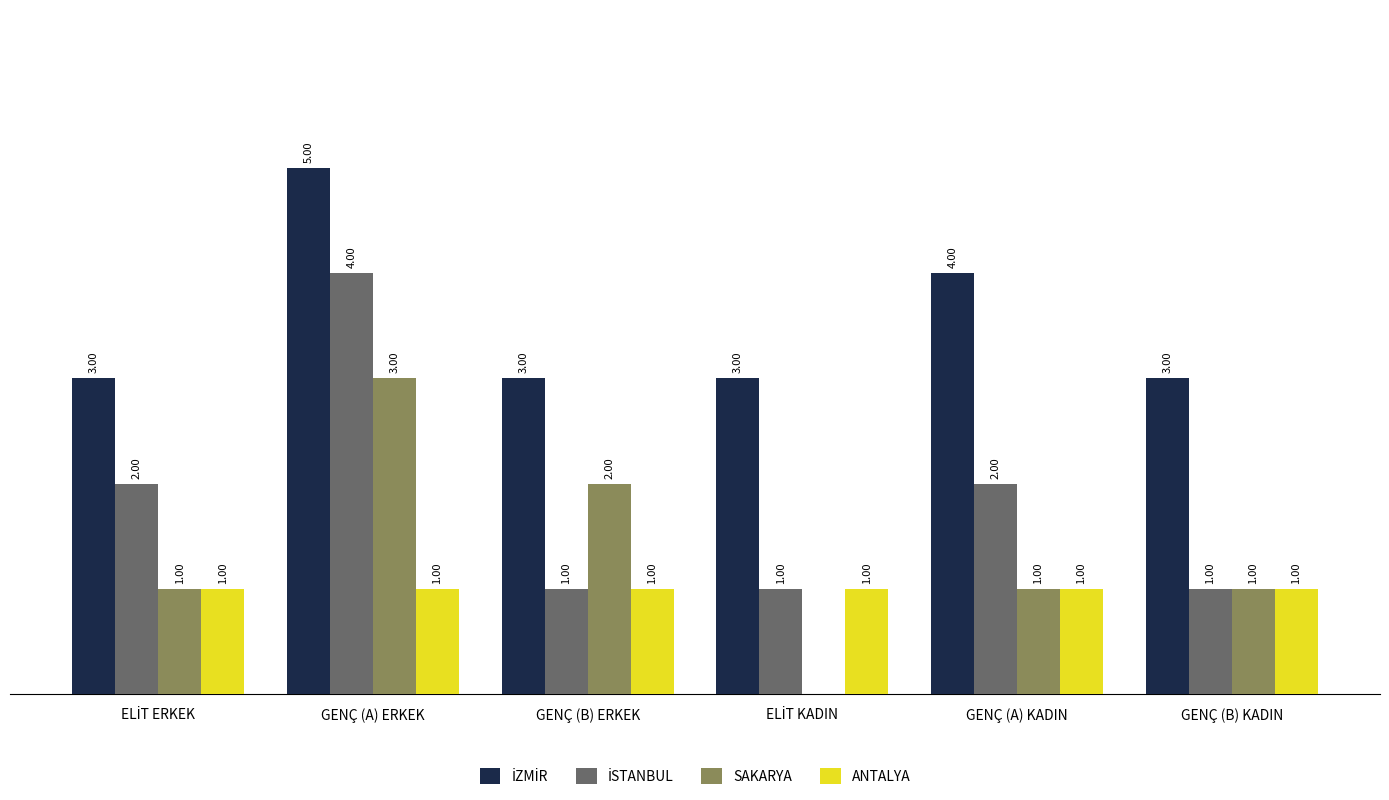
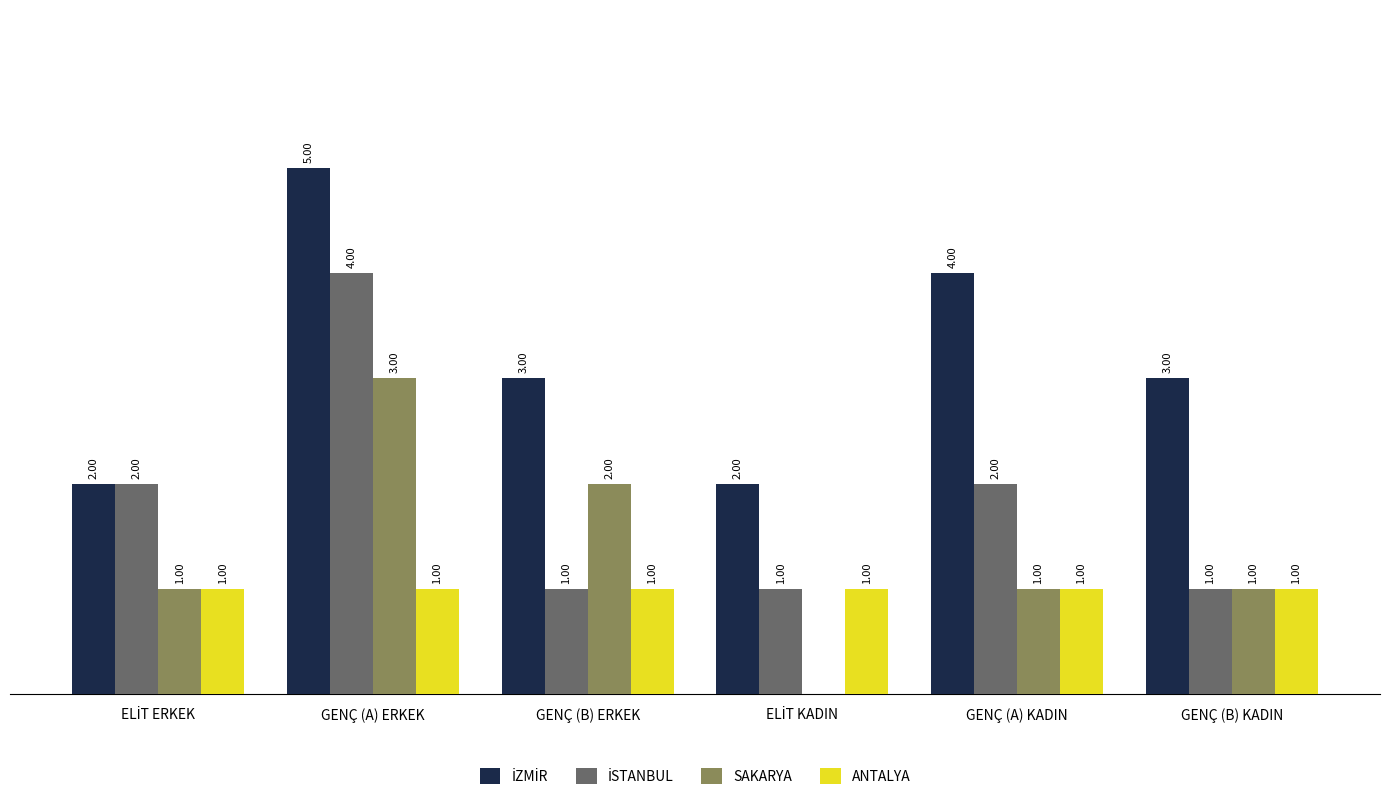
İZMİR, ELİT ERKEK: 3.00 -> 2.00
İZMİR, ELİT KADIN: 3.00 -> 2.00
